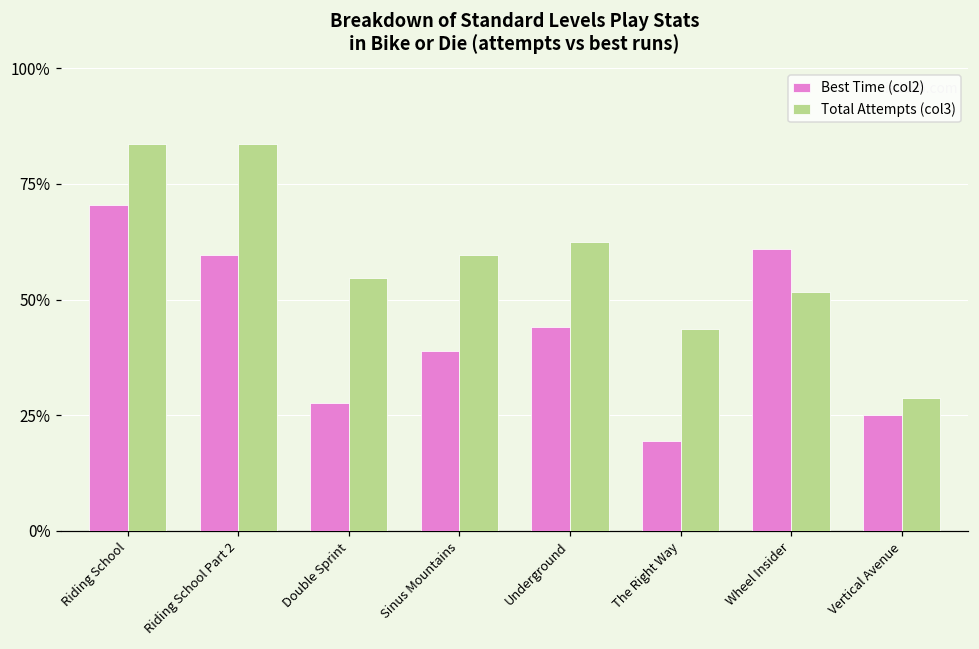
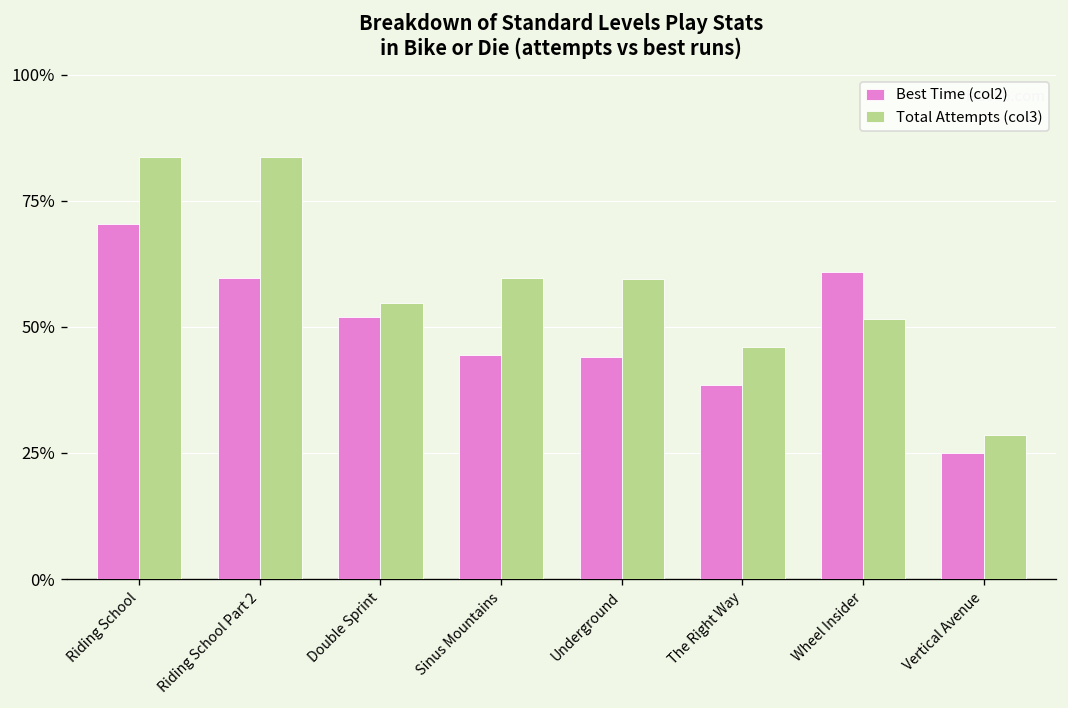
Best Time (col2), Double Sprint: 28% -> 52%
Best Time (col2), Sinus Mountains: 39% -> 44%
Total Attempts (col3), Underground: 63% -> 59%
Best Time (col2), The Right Way: 19% -> 38%
Total Attempts (col3), The Right Way: 44% -> 46%
